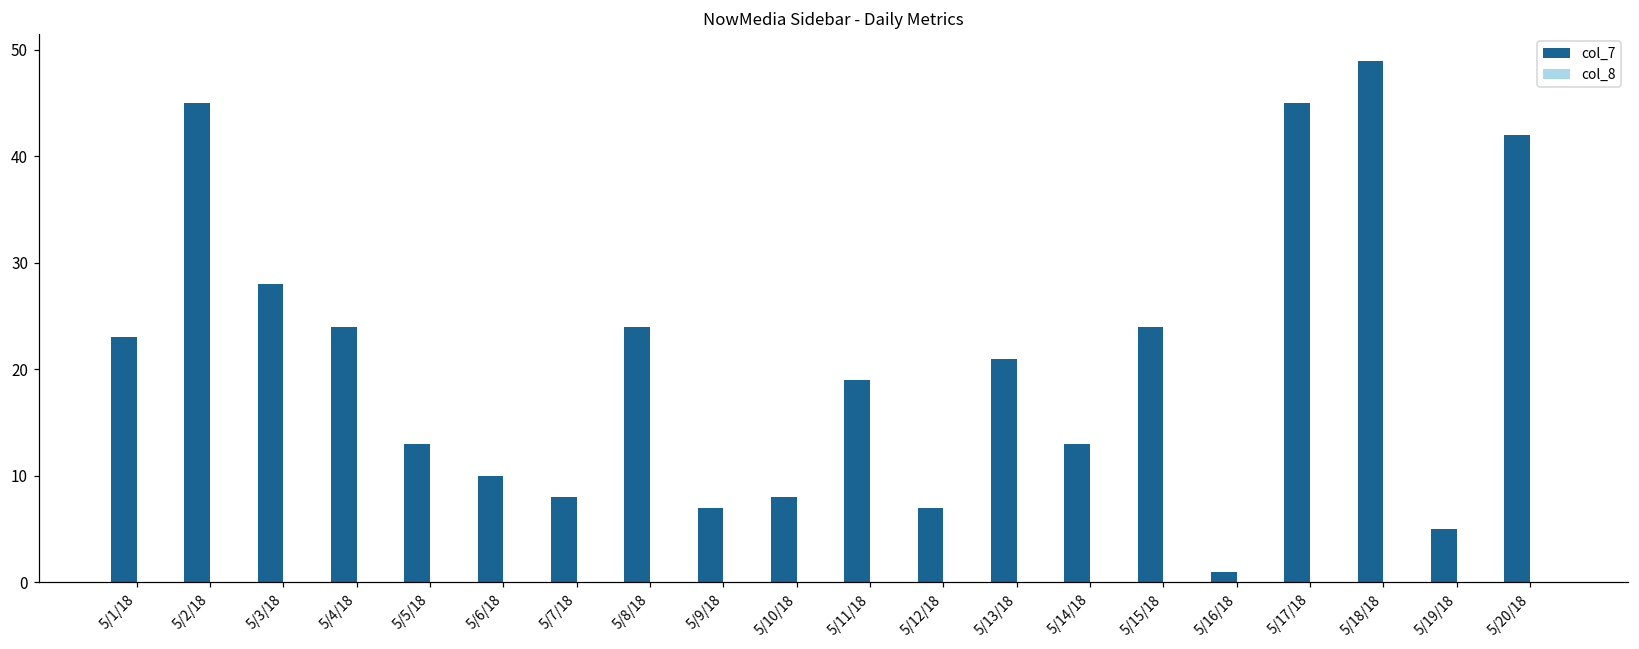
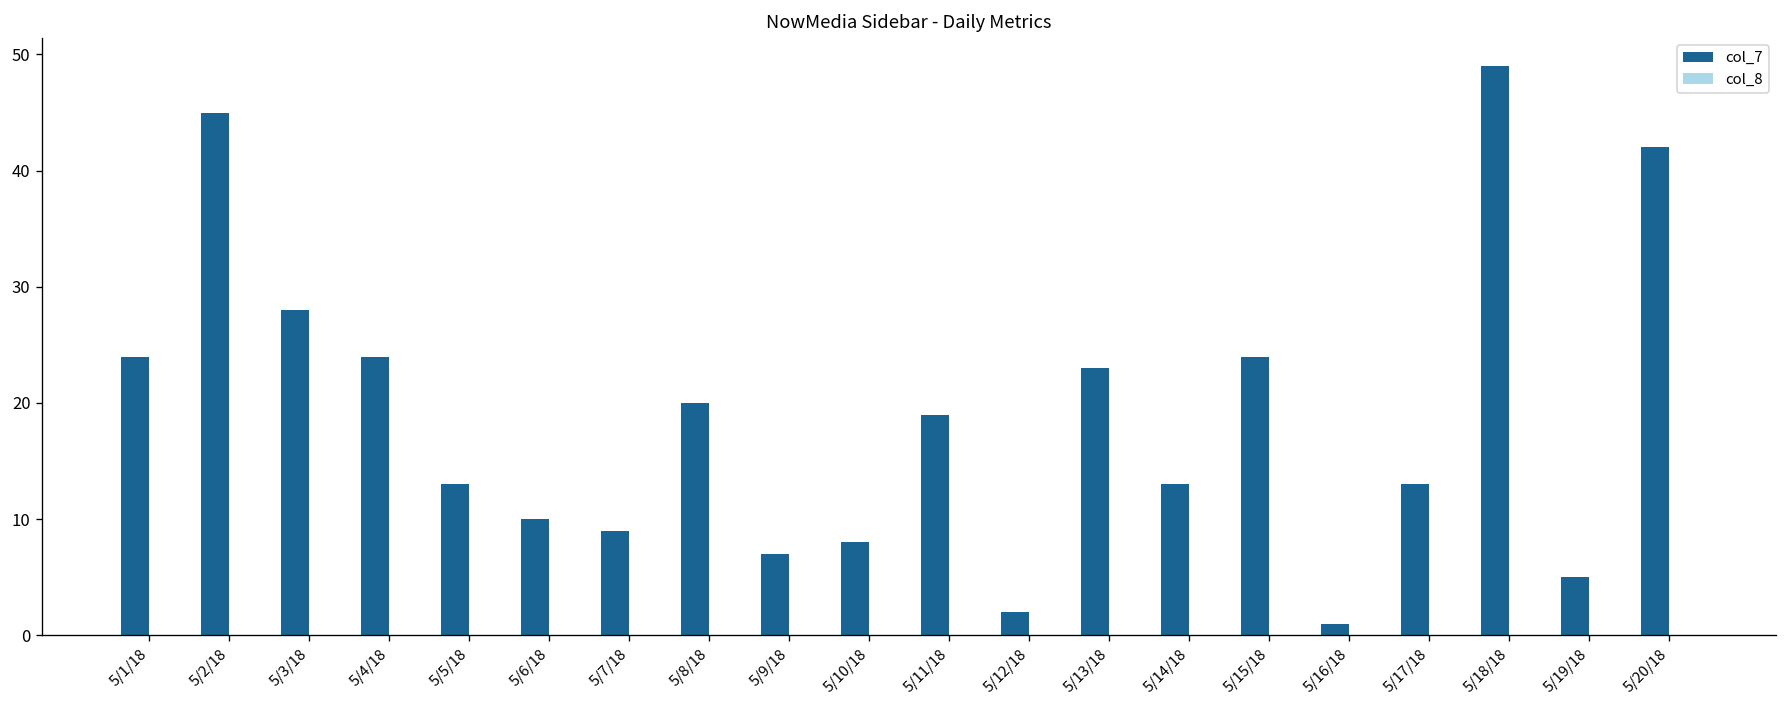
col_7, 5/1/18: 23 -> 24
col_7, 5/7/18: 8 -> 9
col_7, 5/8/18: 24 -> 20
col_7, 5/12/18: 7 -> 2
col_7, 5/13/18: 21 -> 23
col_7, 5/17/18: 45 -> 13
